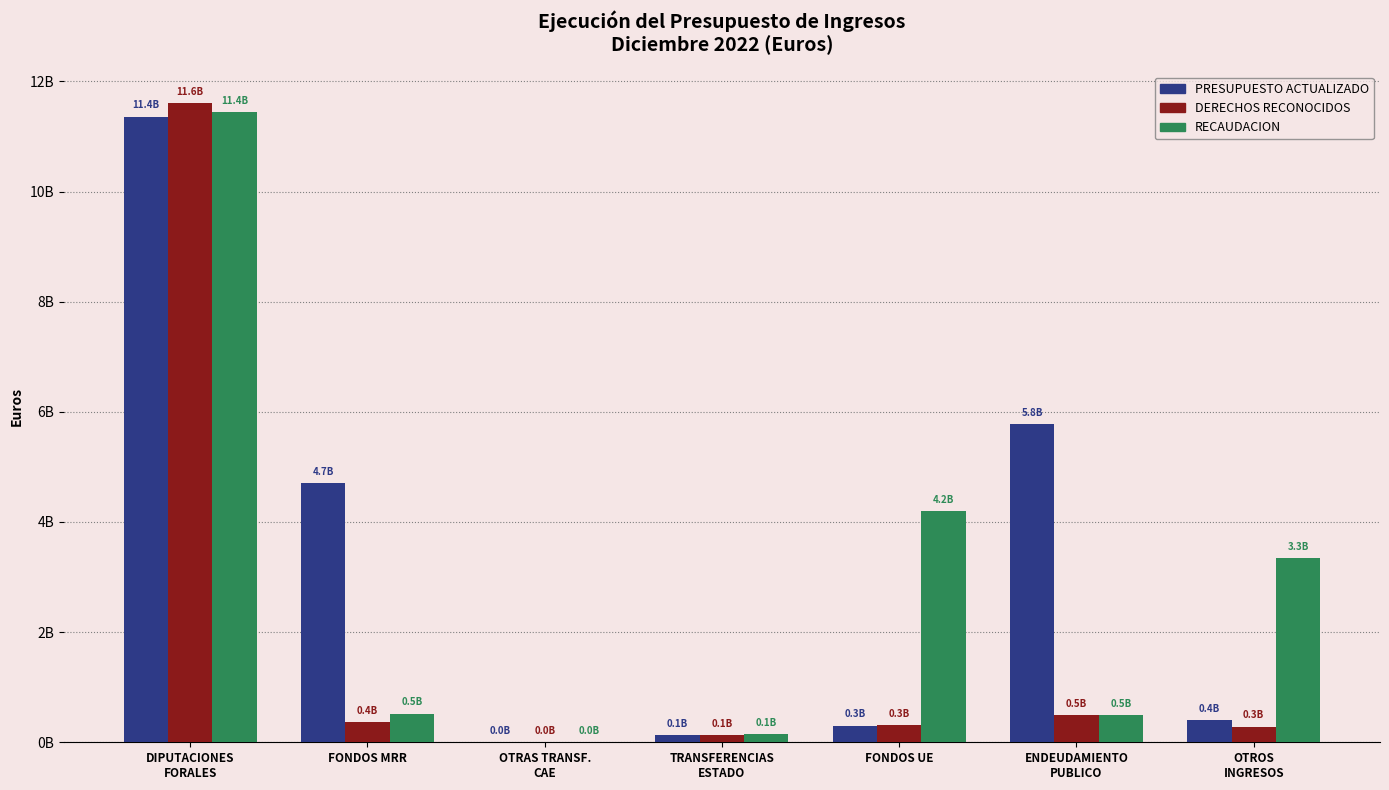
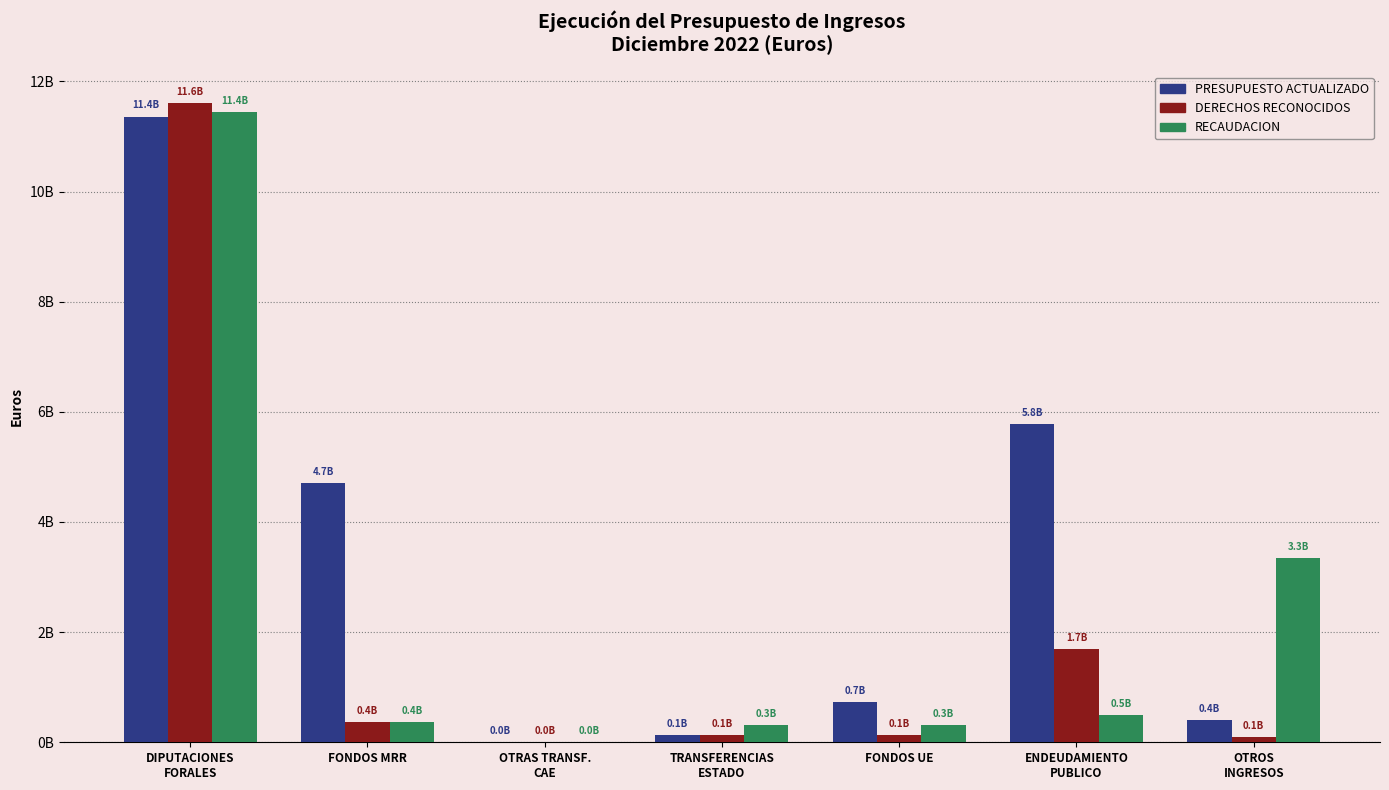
RECAUDACION, FONDOS MRR: 0.5B -> 0.4B
RECAUDACION, TRANSFERENCIAS ESTADO: 0.1B -> 0.3B
PRESUPUESTO ACTUALIZADO, FONDOS UE: 0.3B -> 0.7B
DERECHOS RECONOCIDOS, FONDOS UE: 0.3B -> 0.1B
RECAUDACION, FONDOS UE: 4.2B -> 0.3B
DERECHOS RECONOCIDOS, ENDEUDAMIENTO PUBLICO: 0.5B -> 1.7B
DERECHOS RECONOCIDOS, OTROS INGRESOS: 0.3B -> 0.1B
